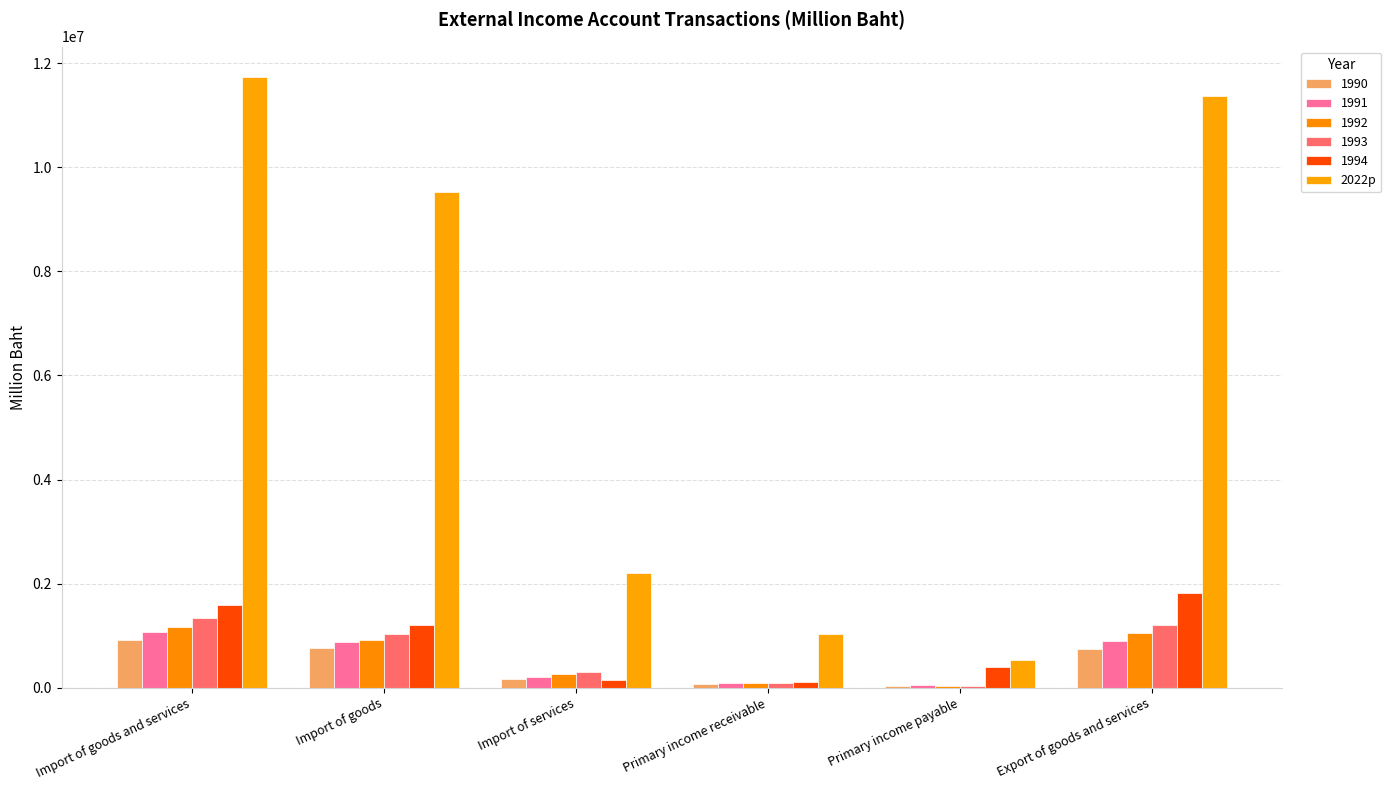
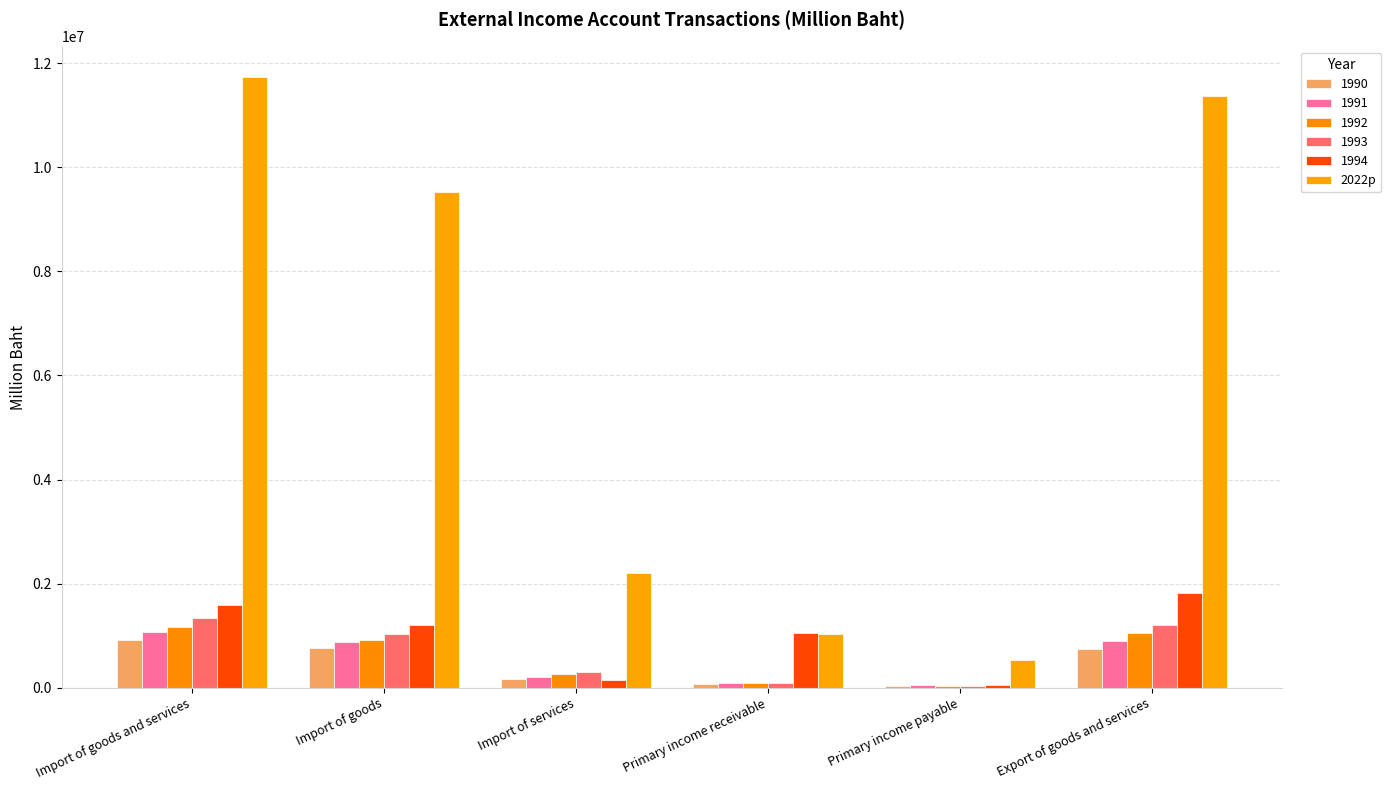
1994, Primary income receivable: 100000 -> 1000000
1994, Primary income payable: 400000 -> 0
